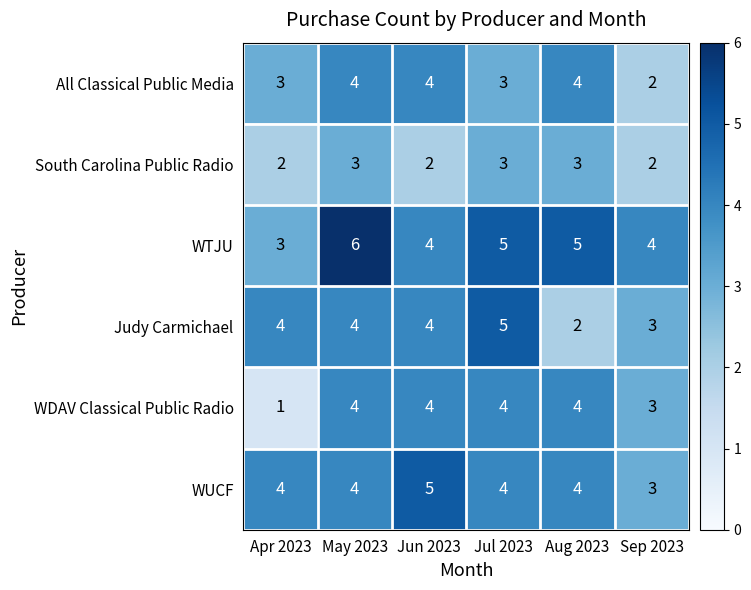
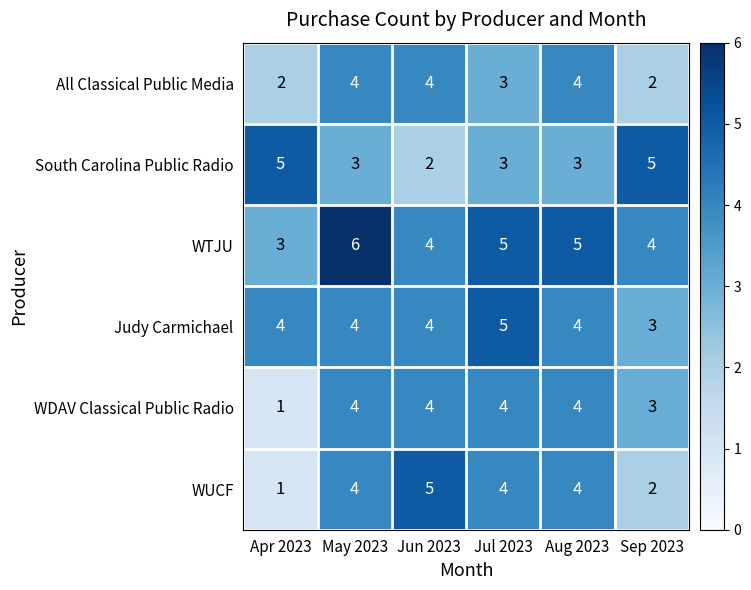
All Classical Public Media, Apr 2023: 3 -> 2
South Carolina Public Radio, Apr 2023: 2 -> 5
South Carolina Public Radio, Sep 2023: 2 -> 5
Judy Carmichael, Aug 2023: 2 -> 4
WUCF, Apr 2023: 4 -> 1
WUCF, Sep 2023: 3 -> 2
